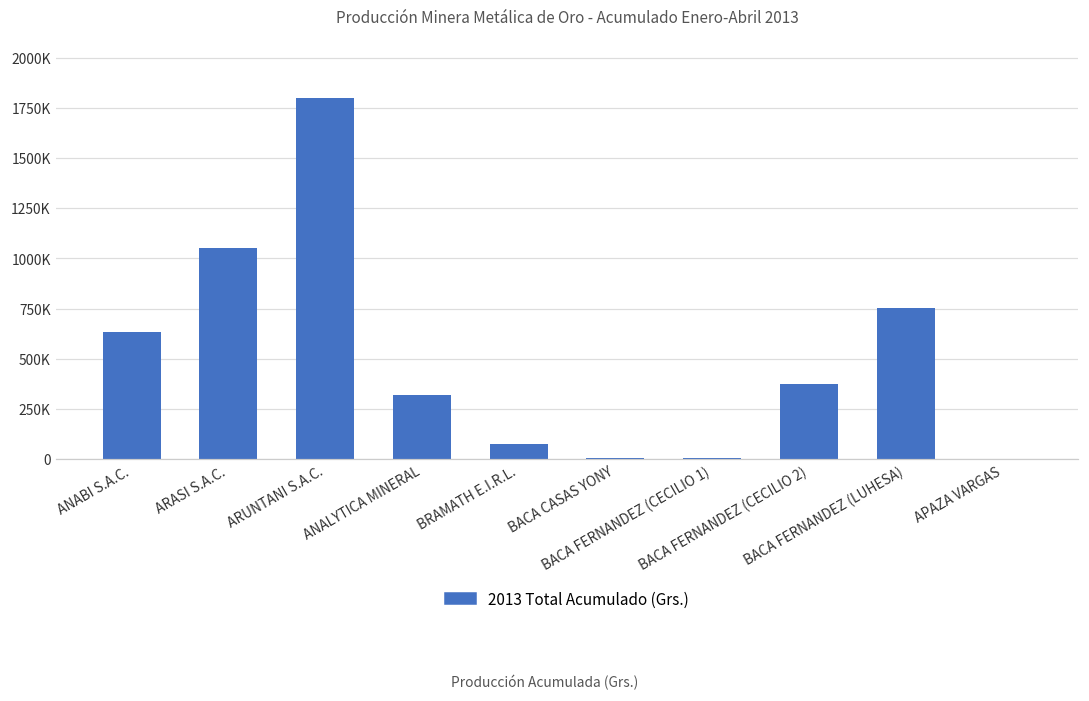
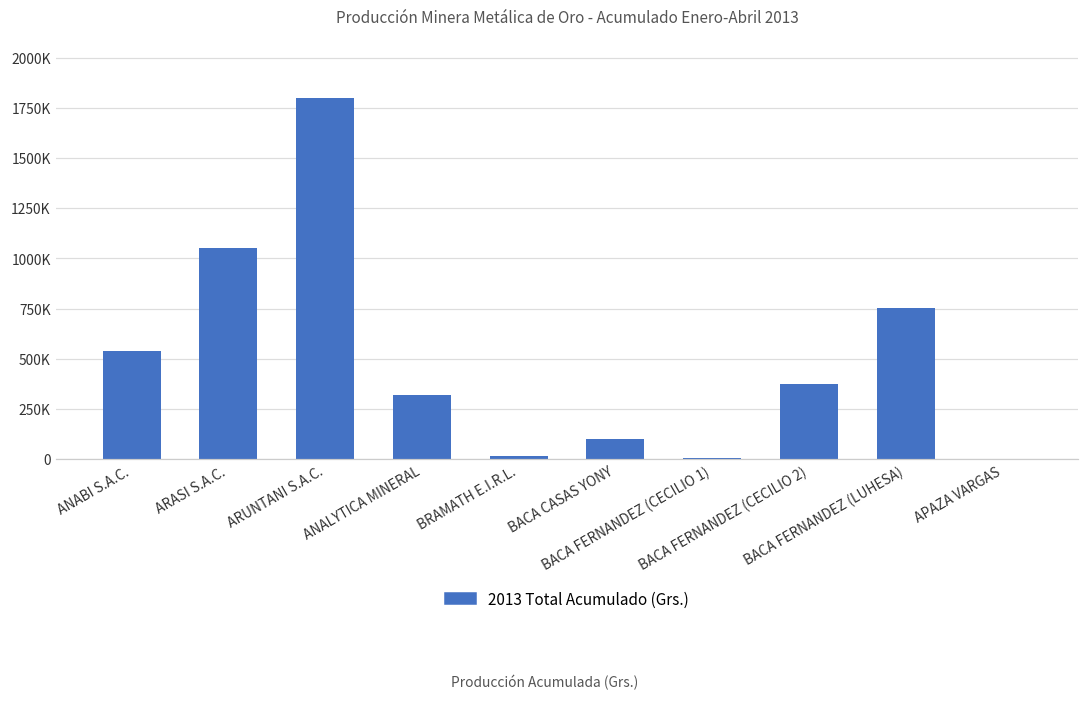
ANABI S.A.C.: 640000 -> 540000
BRAMATH E.I.R.L.: 70000 -> 10000
BACA CASAS YONY: 0 -> 100000
